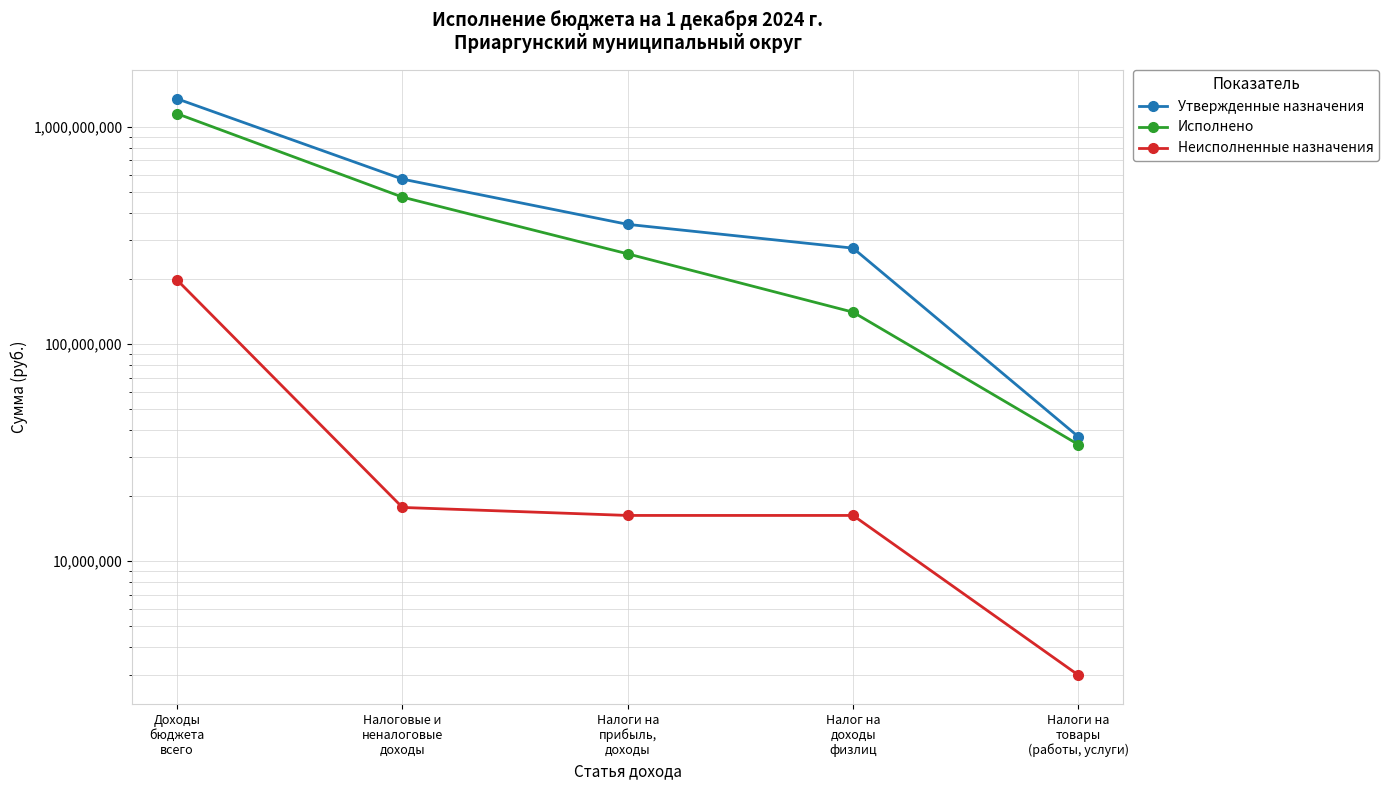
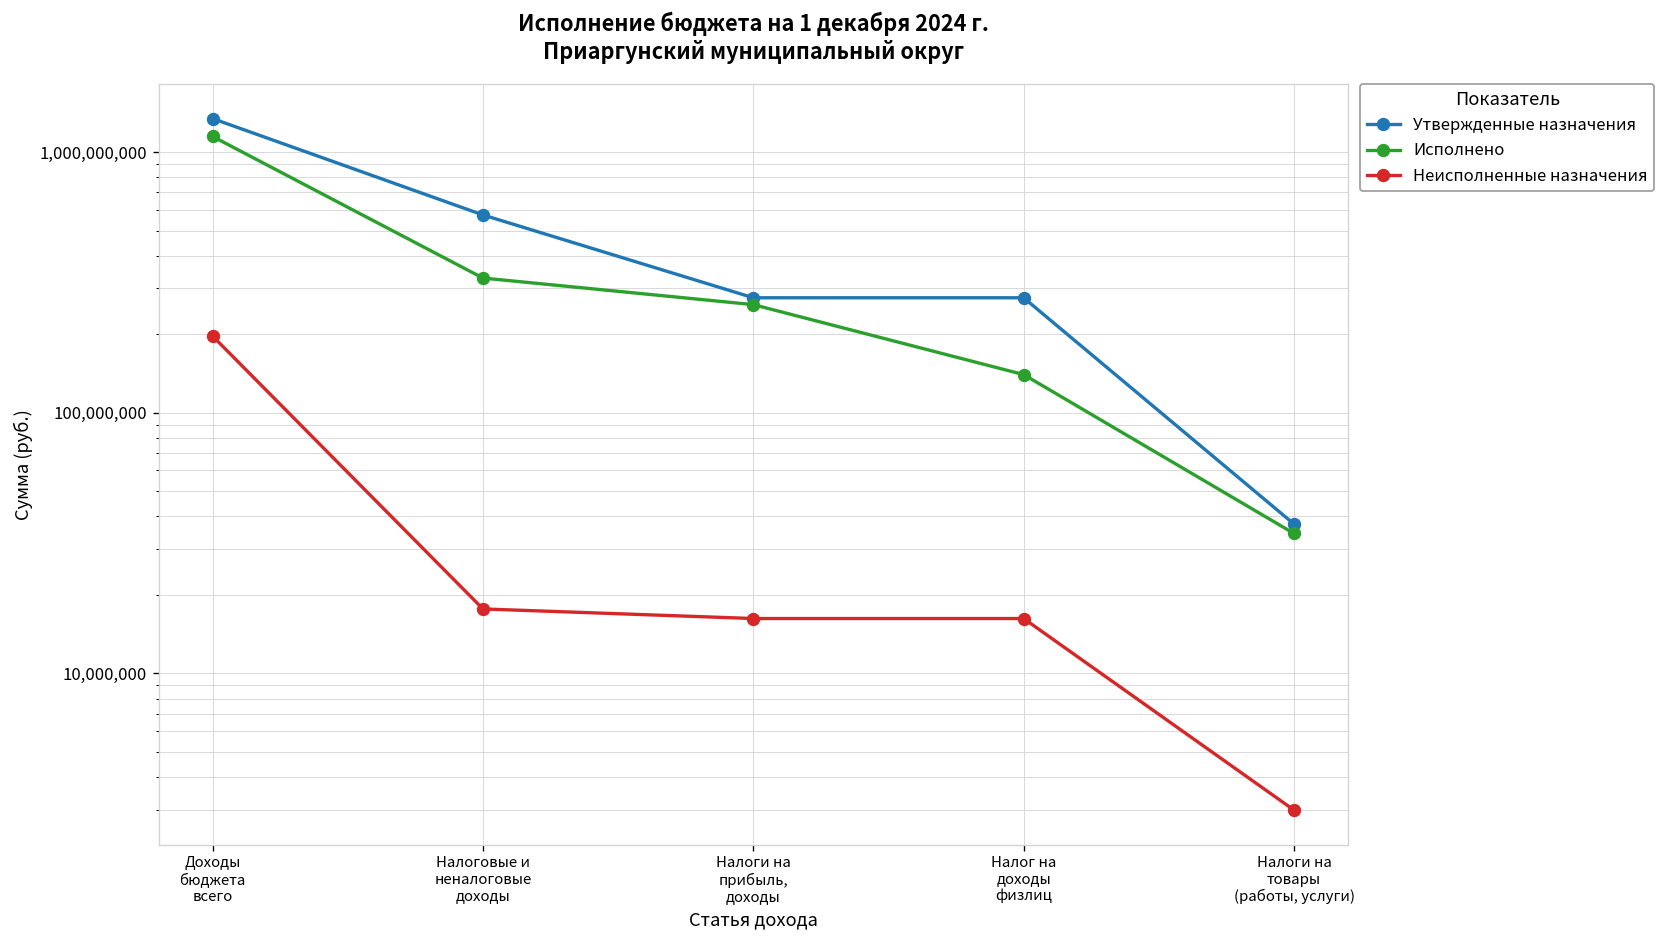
Исполнено, Налоговые и неналоговые доходы: 470,000,000 -> 330,000,000
Утвержденные назначения, Налоги на прибыль, доходы: 360,000,000 -> 280,000,000
